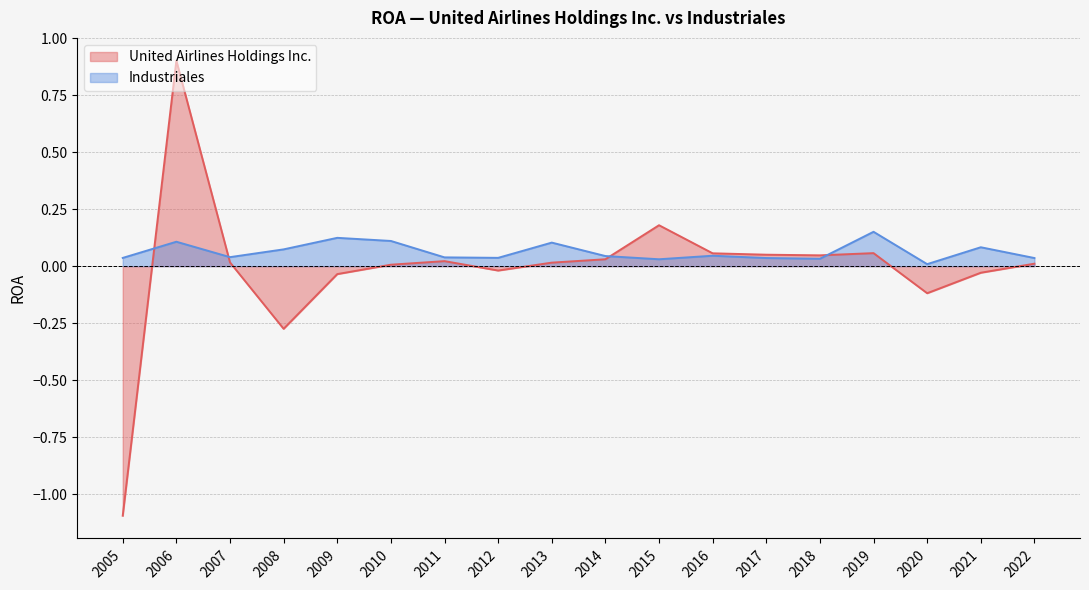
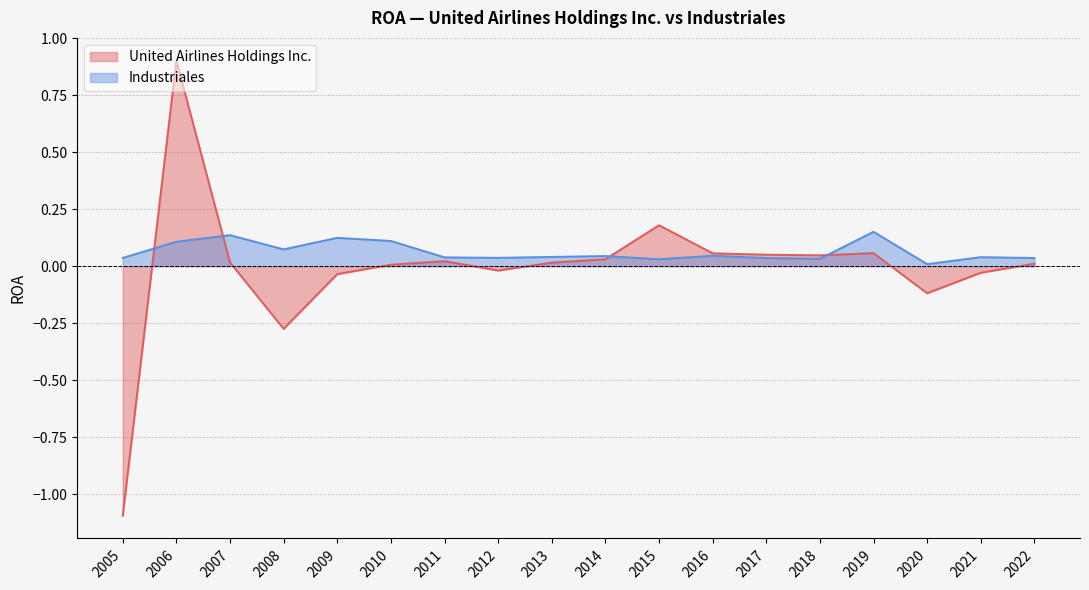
Industriales, 2007: 0.04 -> 0.14
Industriales, 2013: 0.10 -> 0.04
Industriales, 2021: 0.08 -> 0.04
